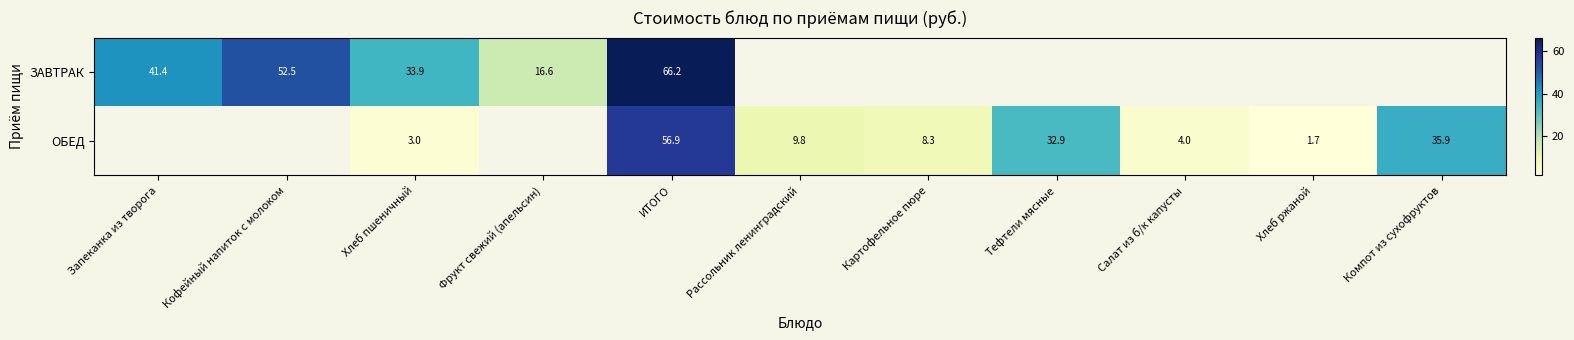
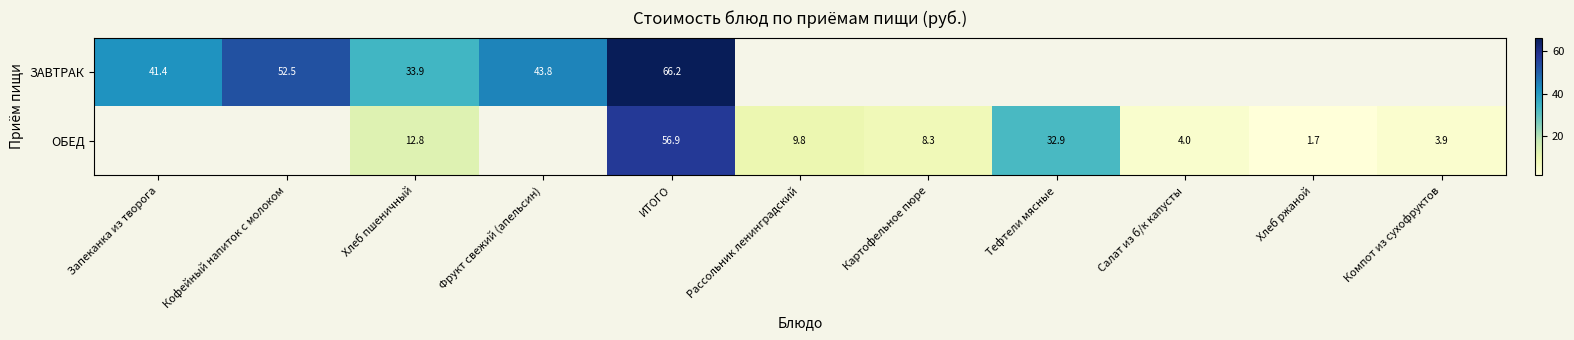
ЗАВТРАК, Фрукт свежий (апельсин): 16.6 -> 43.8
ОБЕД, Хлеб пшеничный: 3.0 -> 12.8
ОБЕД, Компот из сухофруктов: 35.9 -> 3.9
